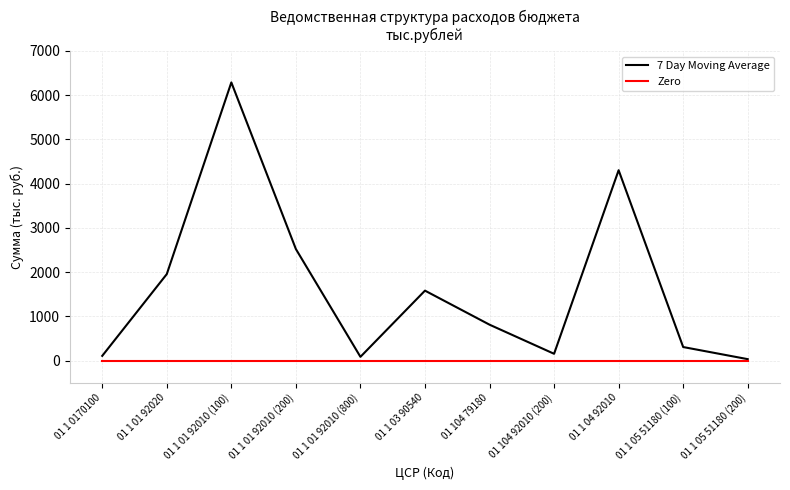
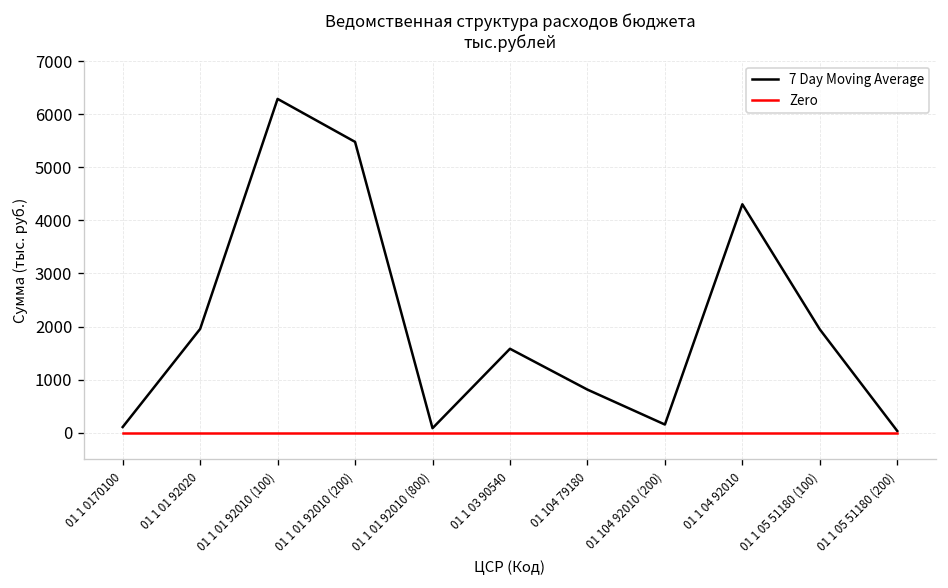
7 Day Moving Average, 01 1 01 92010 (200): 2500 -> 5500
7 Day Moving Average, 01 1 05 51180 (100): 300 -> 1900
